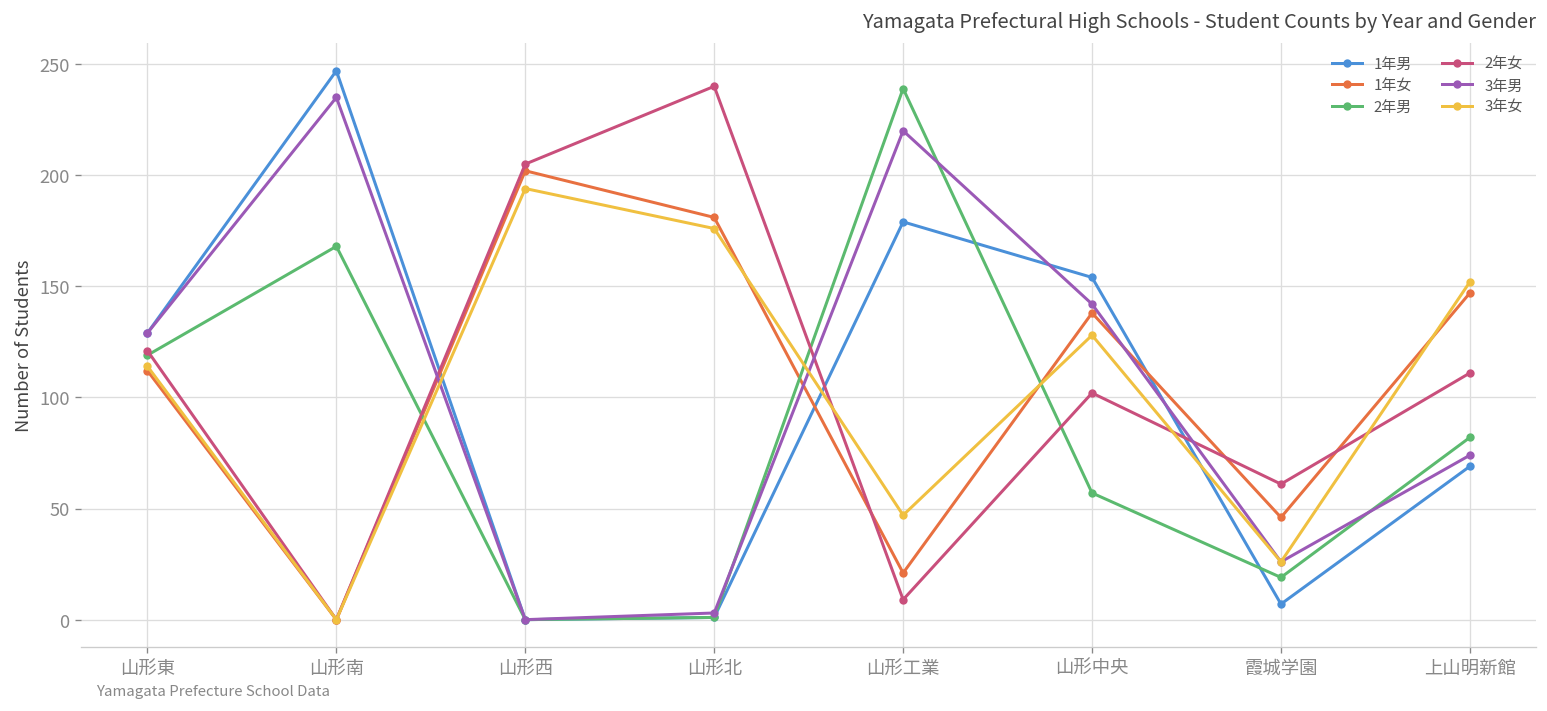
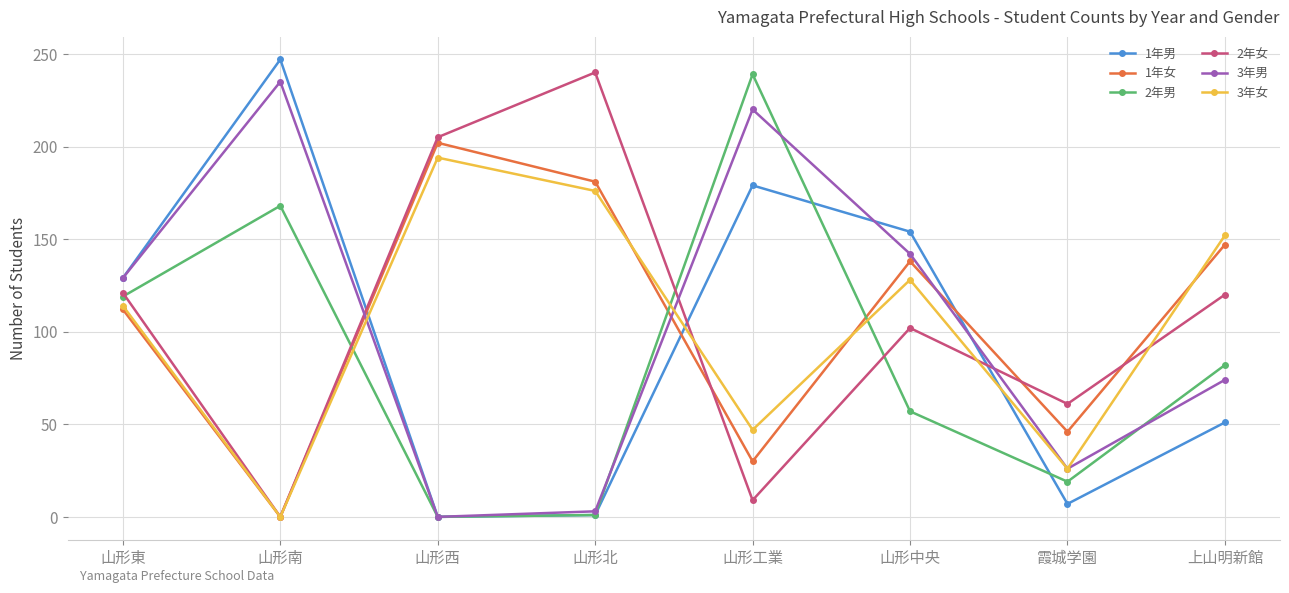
1年女, 山形工業: 21 -> 30
1年男, 上山明新館: 69 -> 51
2年女, 上山明新館: 111 -> 120
